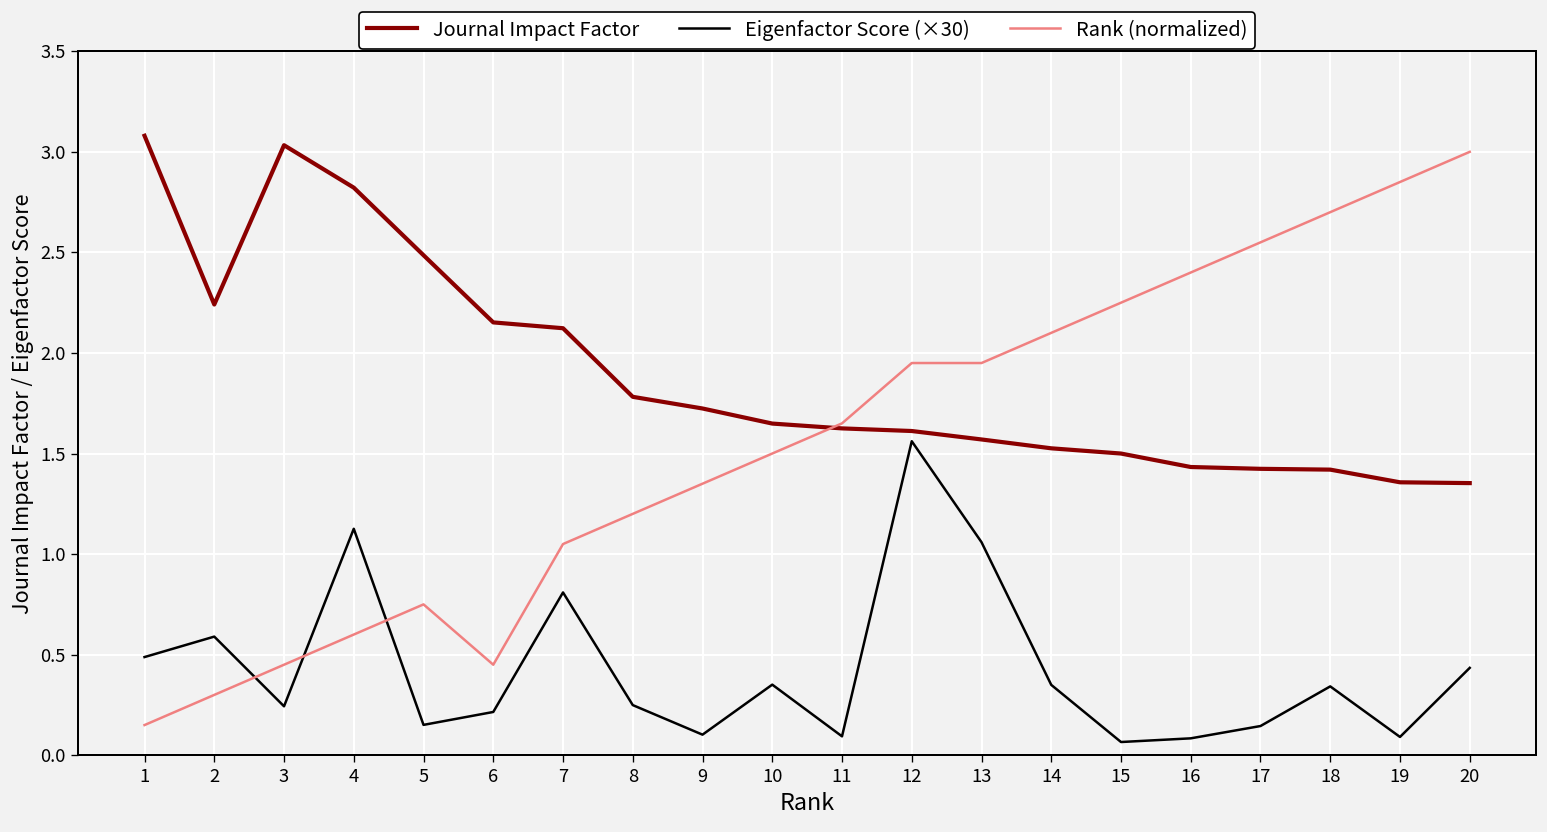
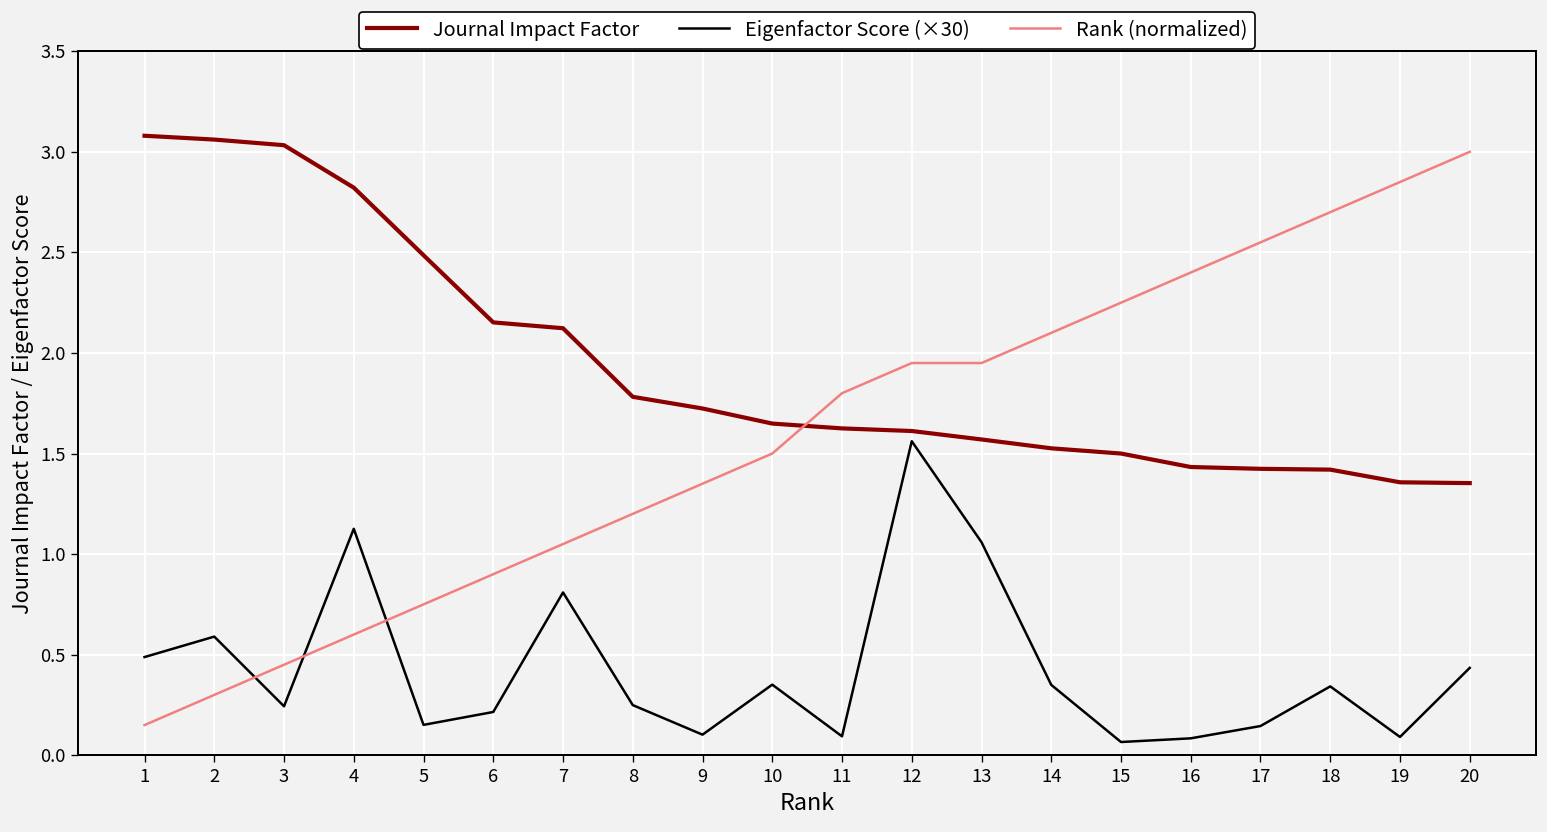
Journal Impact Factor, 2: 2.24 -> 3.06
Rank (normalized), 6: 0.45 -> 0.90
Rank (normalized), 11: 1.65 -> 1.80
